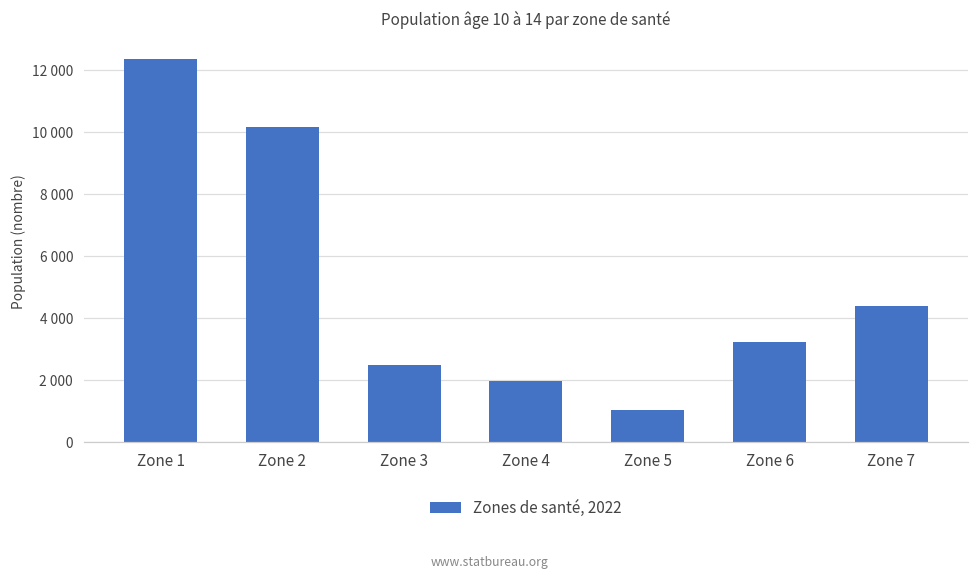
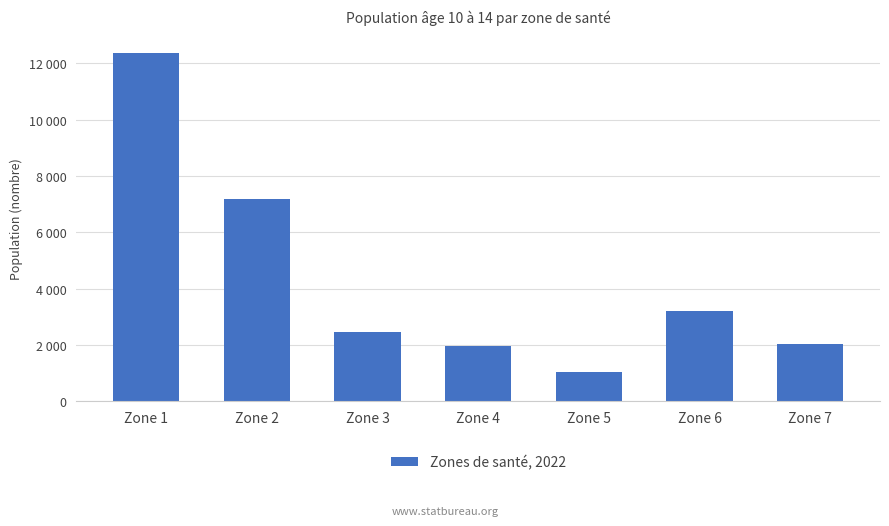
Zone 2: 10200 -> 7200
Zone 7: 4400 -> 2000
